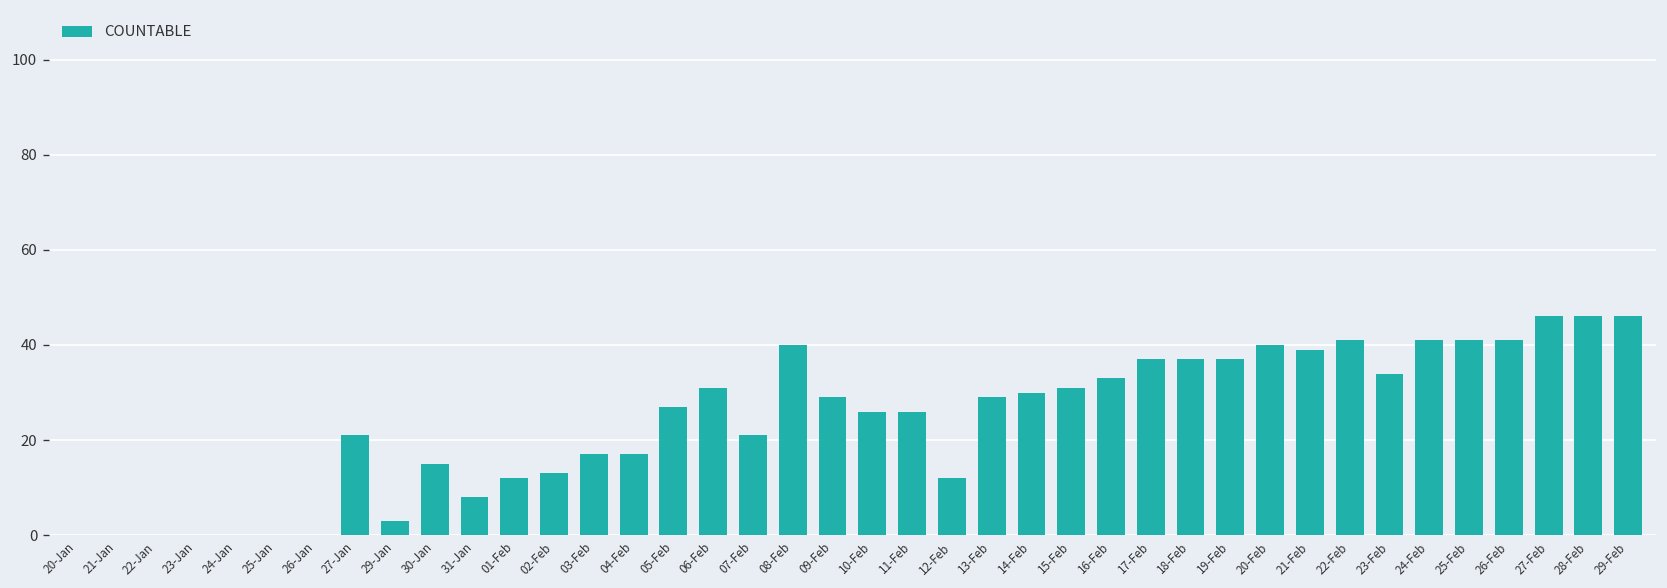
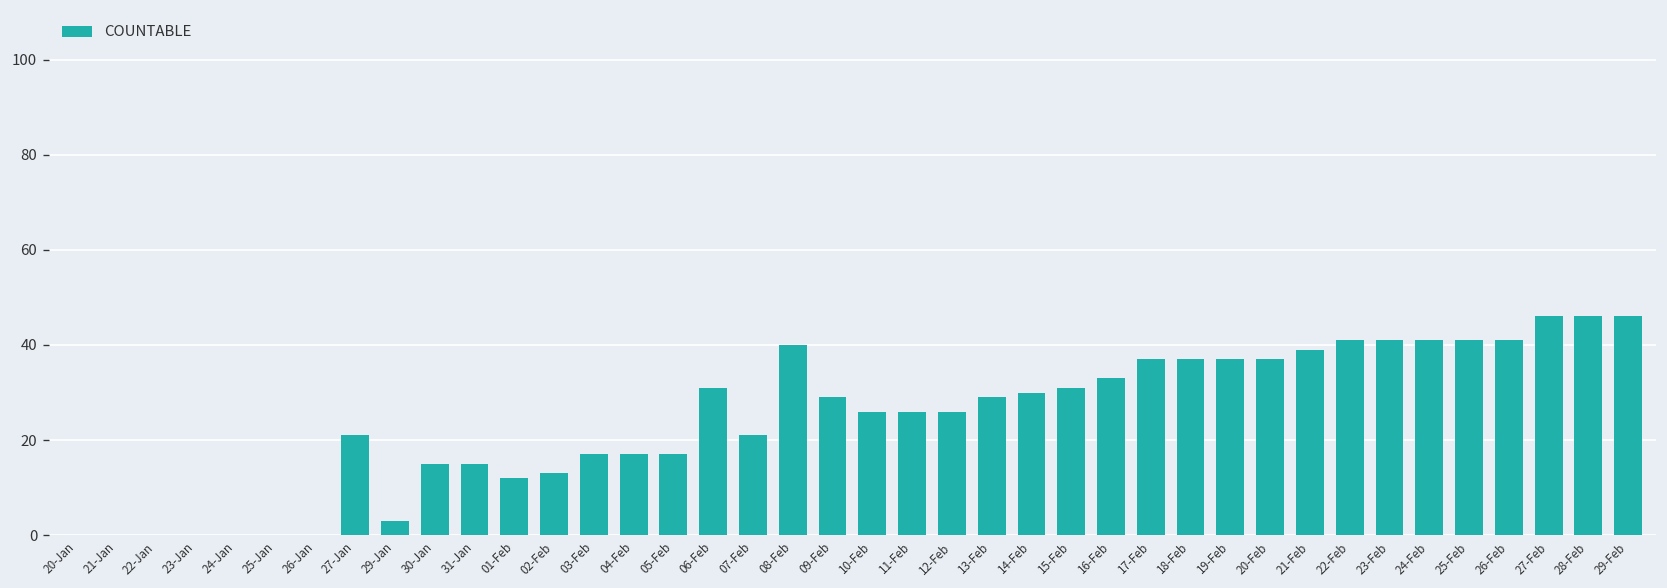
31-Jan: 8 -> 15
05-Feb: 27 -> 17
12-Feb: 12 -> 26
20-Feb: 40 -> 37
23-Feb: 34 -> 41
